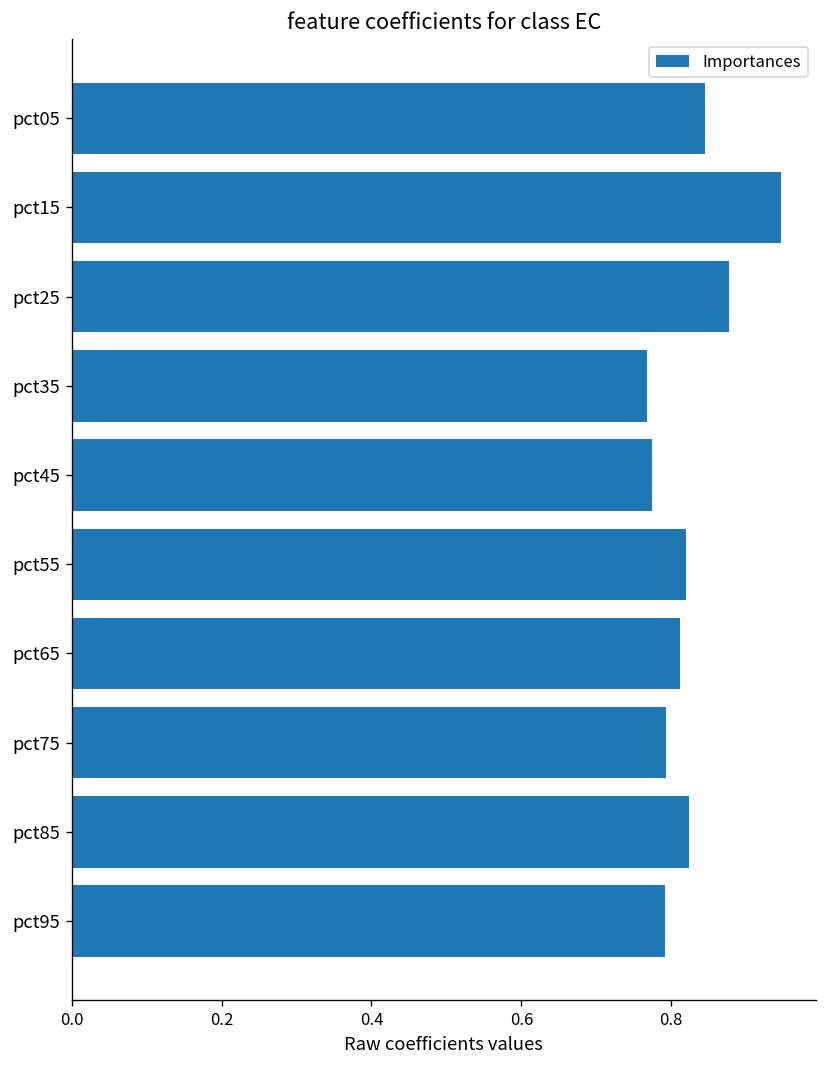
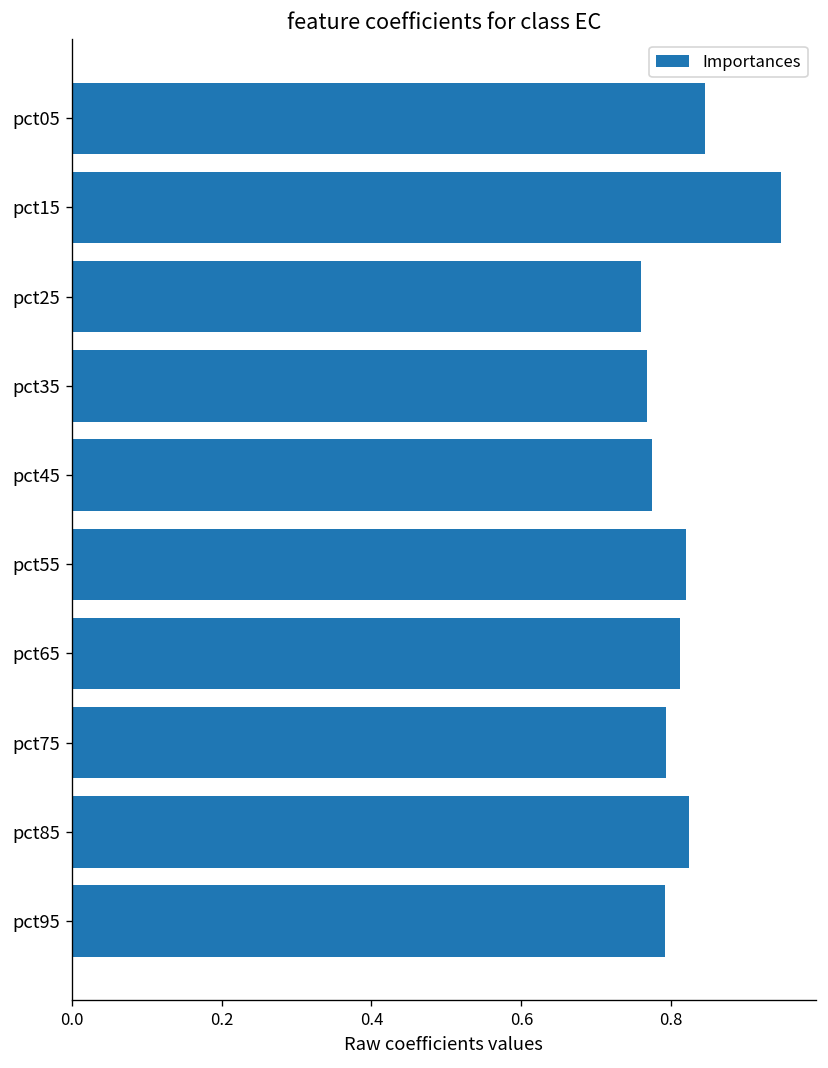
pct25: 0.88 -> 0.76
